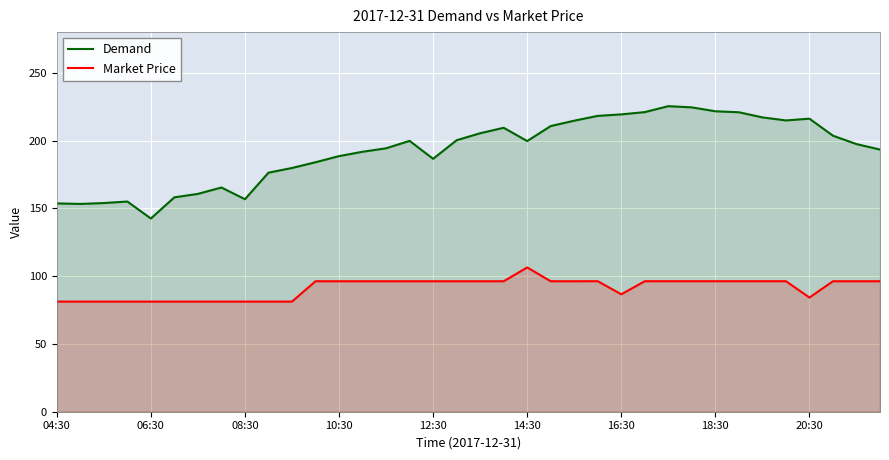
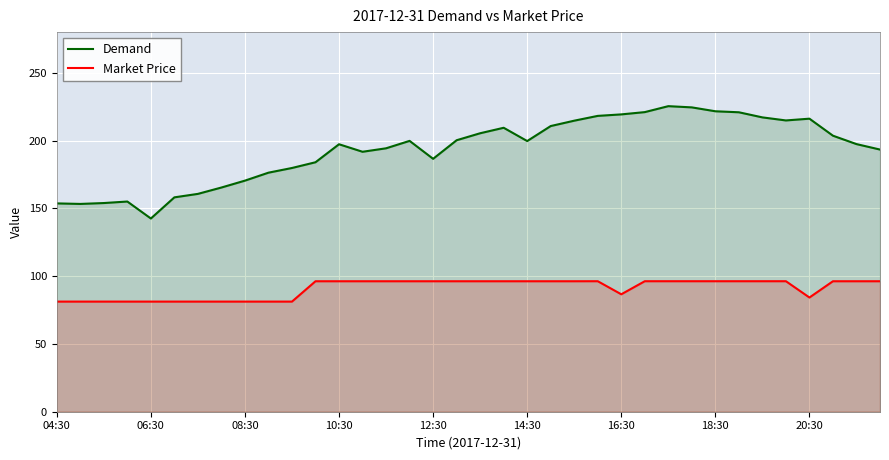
Demand, 08:30: 157 -> 170
Demand, 10:30: 189 -> 197
Market Price, 14:30: 106 -> 96
